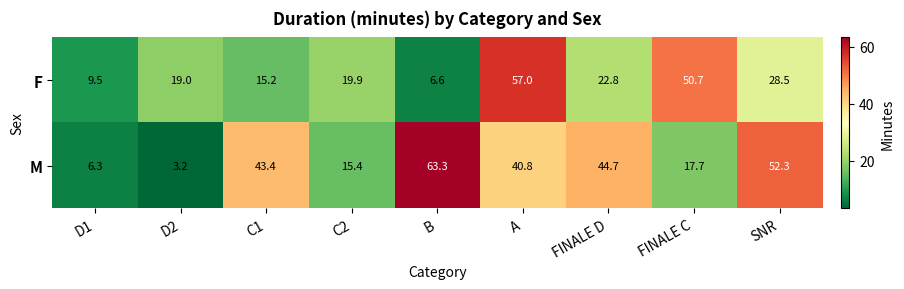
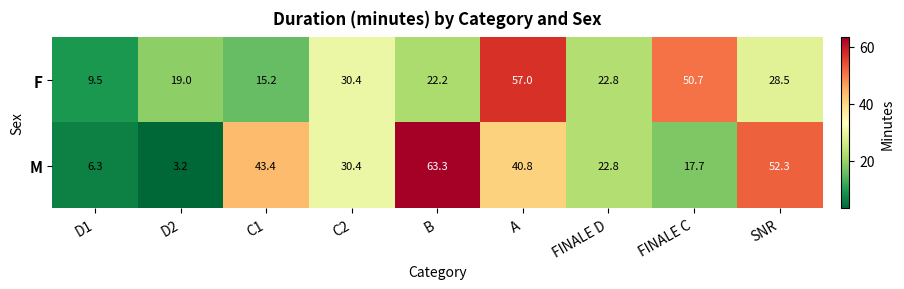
F, C2: 19.9 -> 30.4
F, B: 6.6 -> 22.2
M, C2: 15.4 -> 30.4
M, FINALE D: 44.7 -> 22.8
